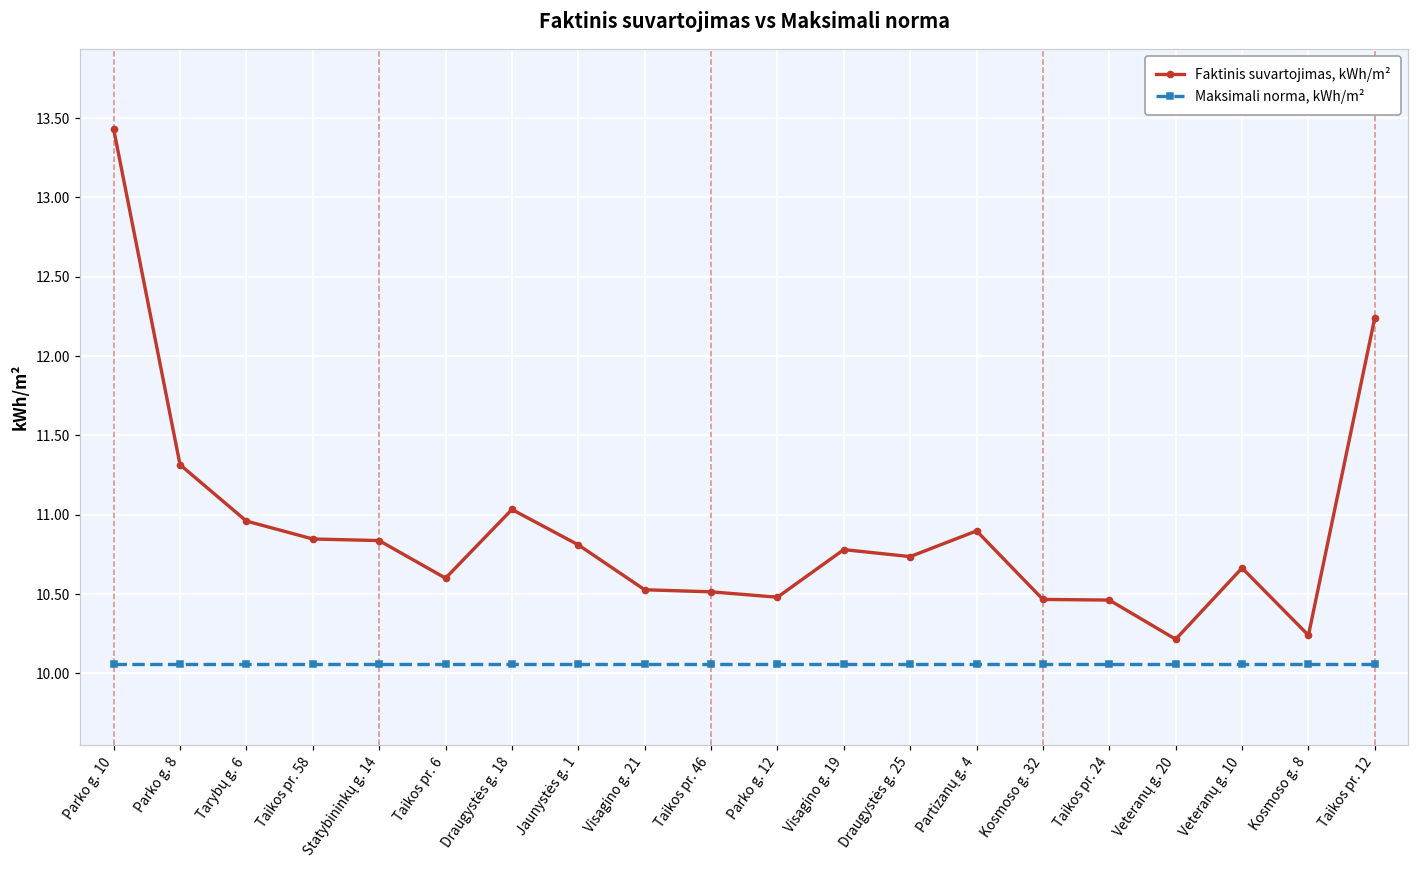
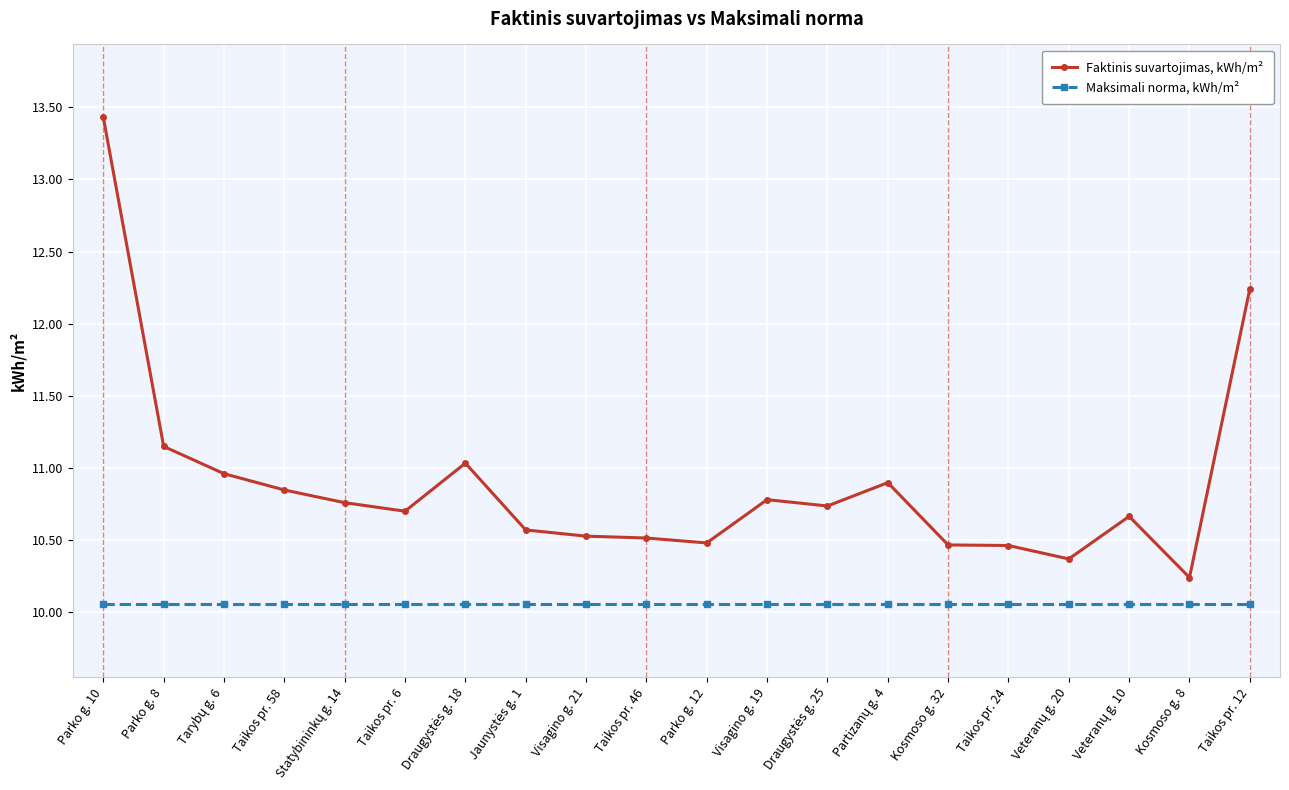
Faktinis suvartojimas, kWh/m², Parko g. 8: 11.32 -> 11.15
Faktinis suvartojimas, kWh/m², Statybininkų g. 14: 10.84 -> 10.76
Faktinis suvartojimas, kWh/m², Taikos pr. 6: 10.6 -> 10.7
Faktinis suvartojimas, kWh/m², Jaunystės g. 1: 10.81 -> 10.57
Faktinis suvartojimas, kWh/m², Veteranų g. 20: 10.22 -> 10.37
